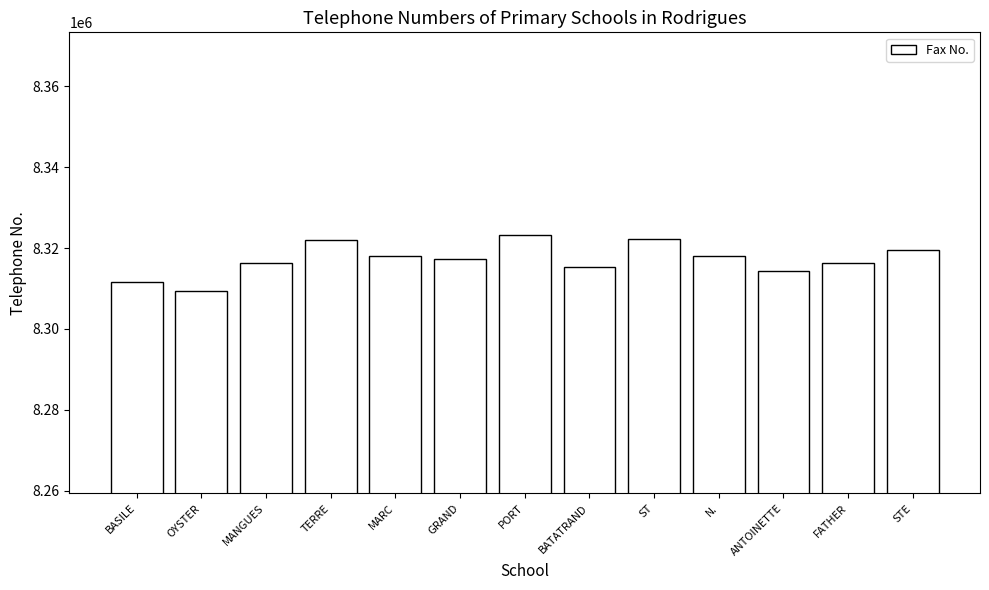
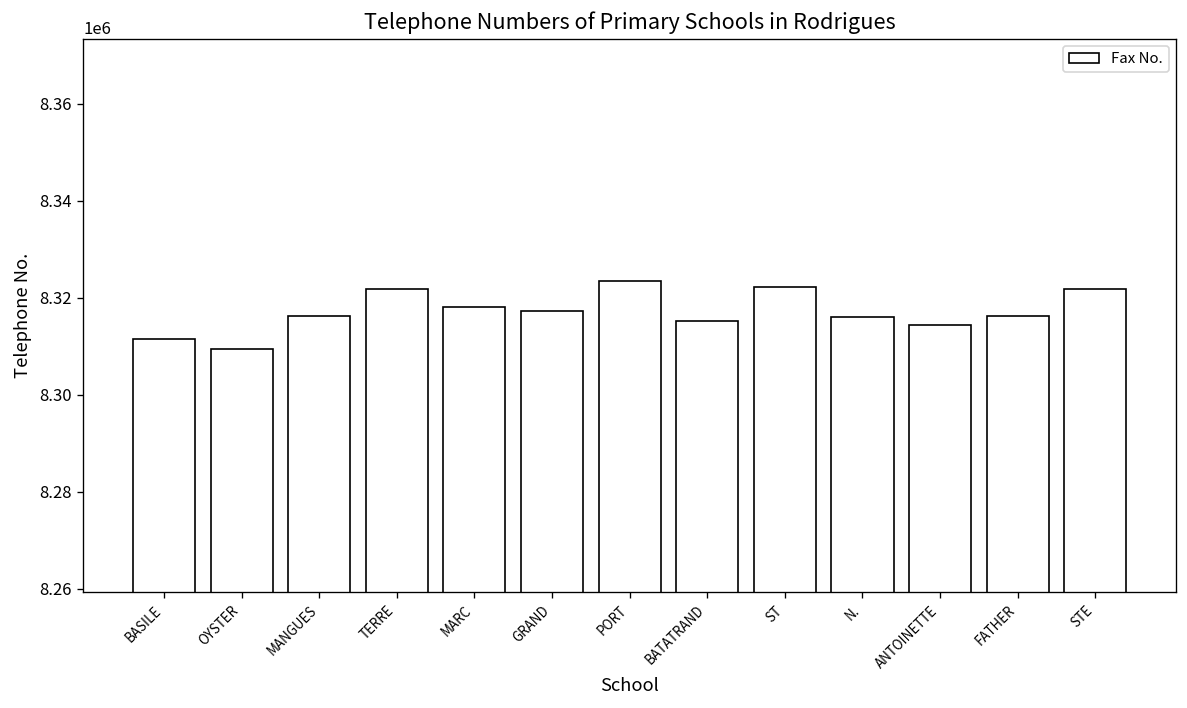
N.: 8318000 -> 8316000
STE: 8319000 -> 8322000
